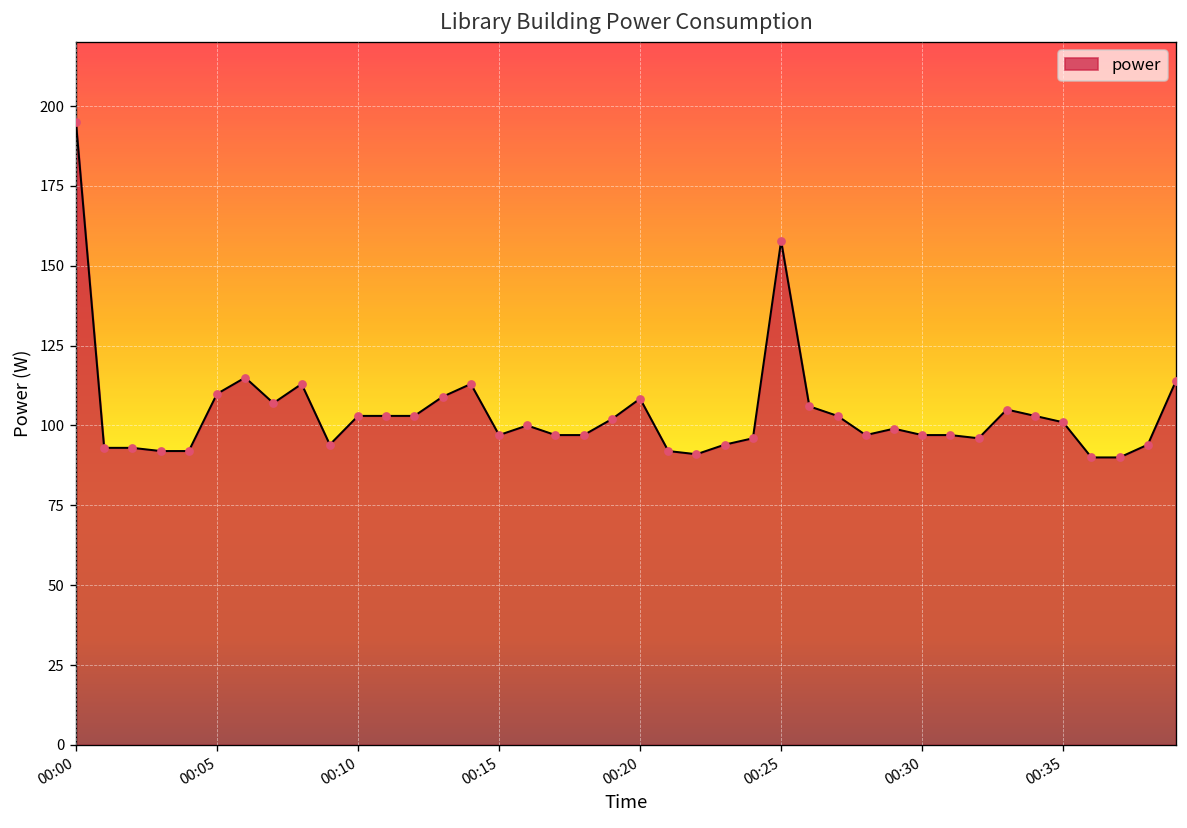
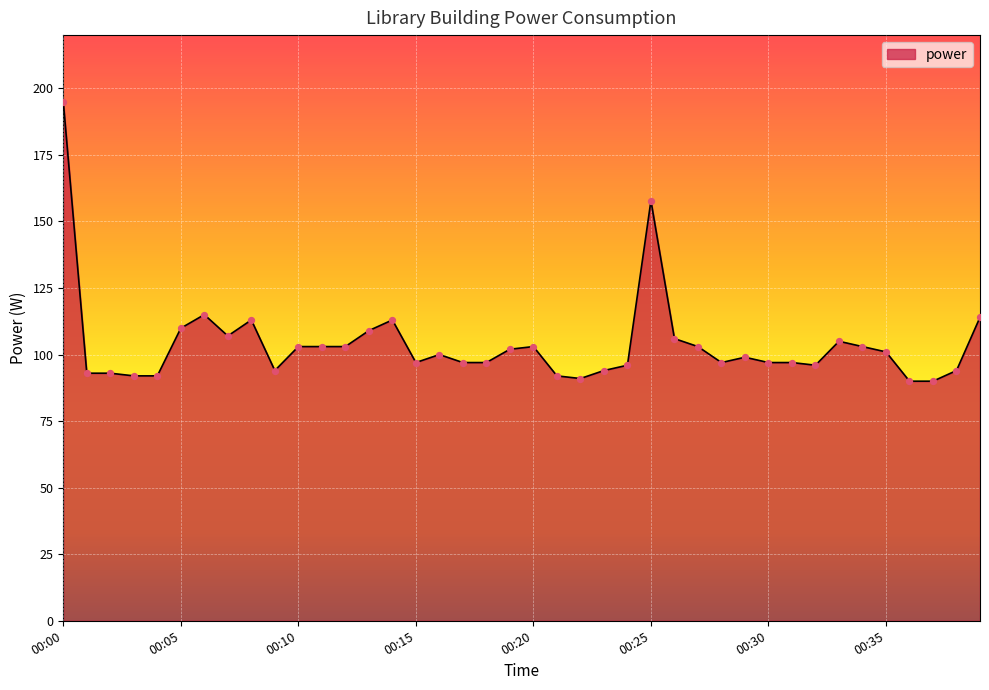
00:20: 108 -> 103
